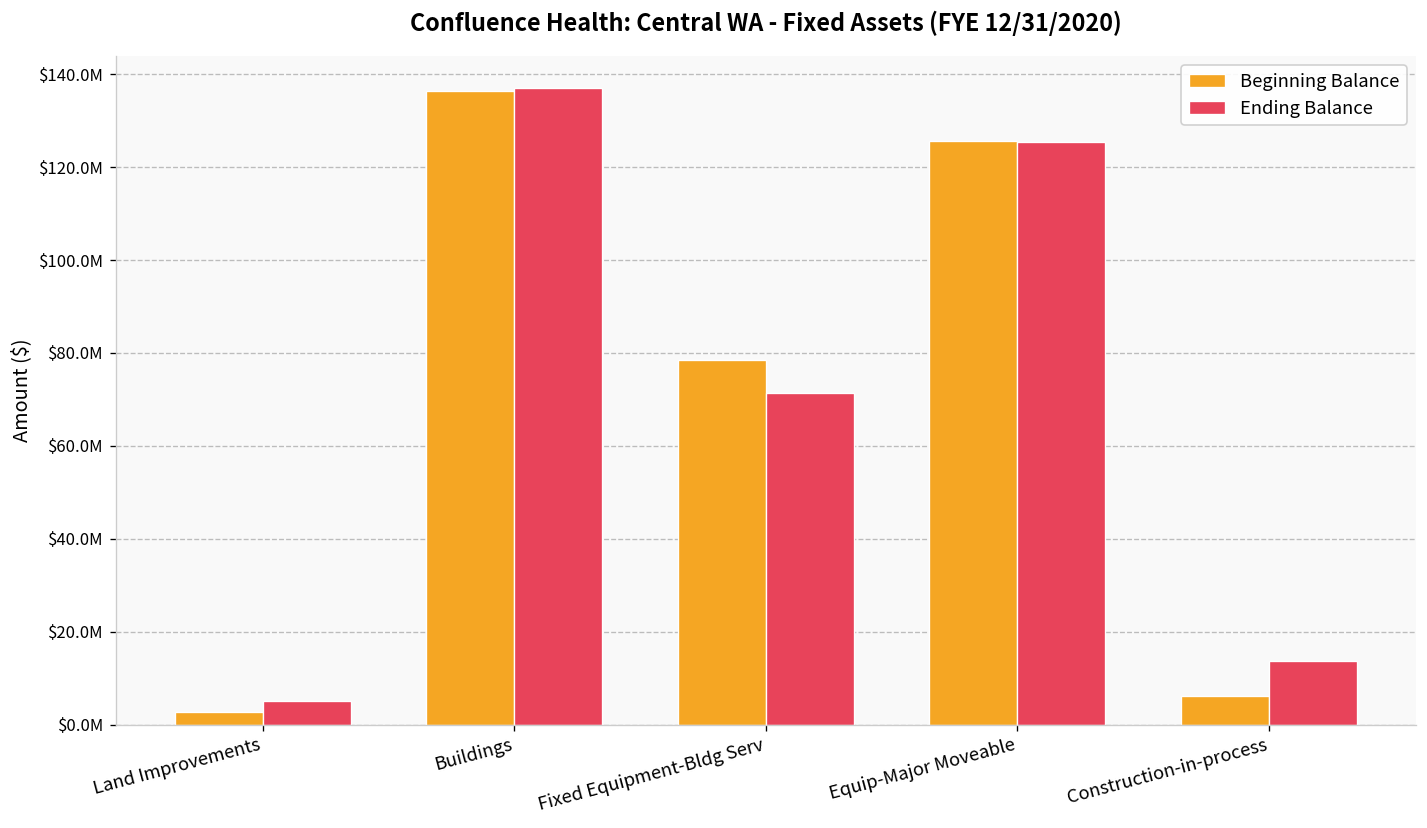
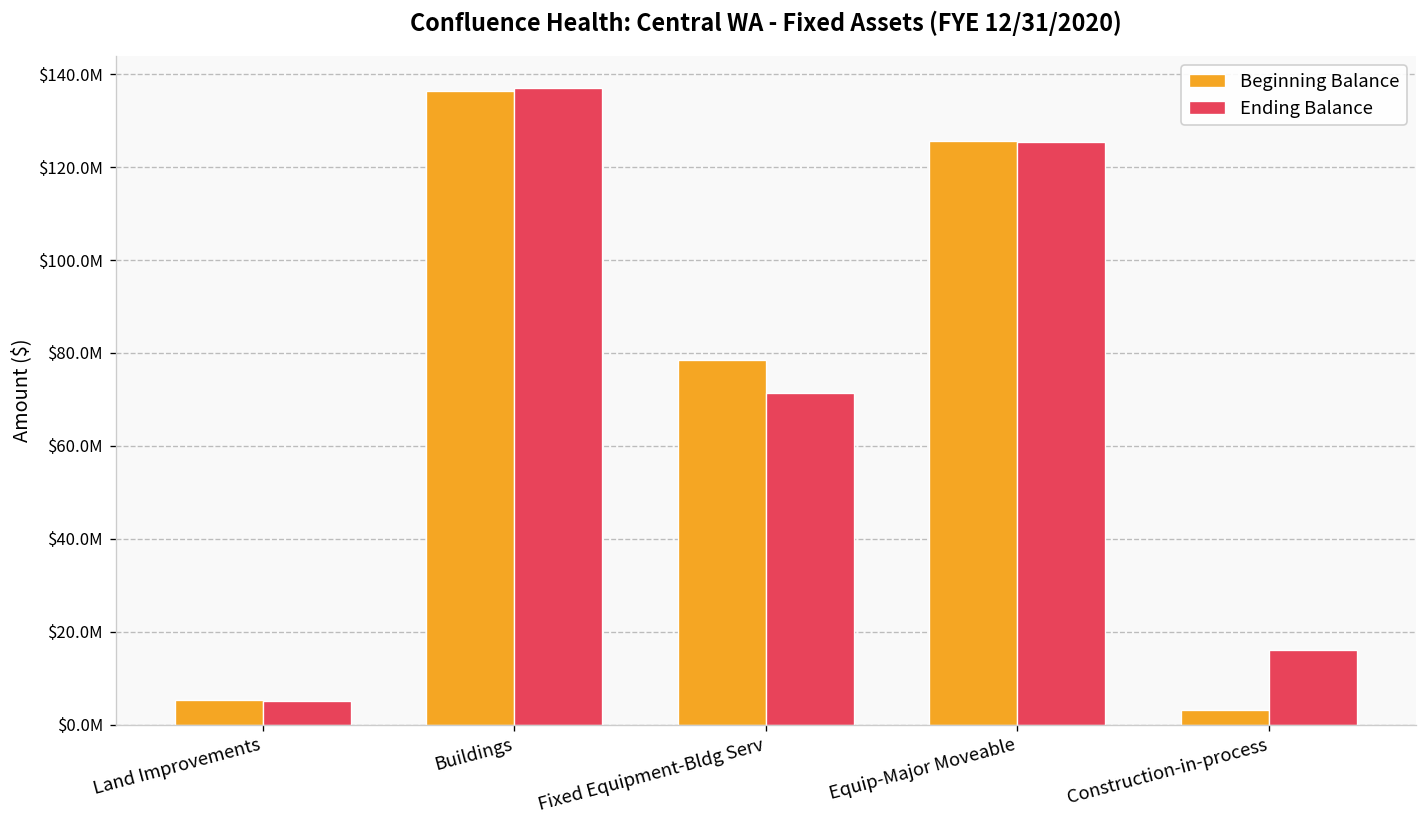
Beginning Balance, Land Improvements: $3000000 -> $5000000
Beginning Balance, Construction-in-process: $6000000 -> $3000000
Ending Balance, Construction-in-process: $14000000 -> $16000000
